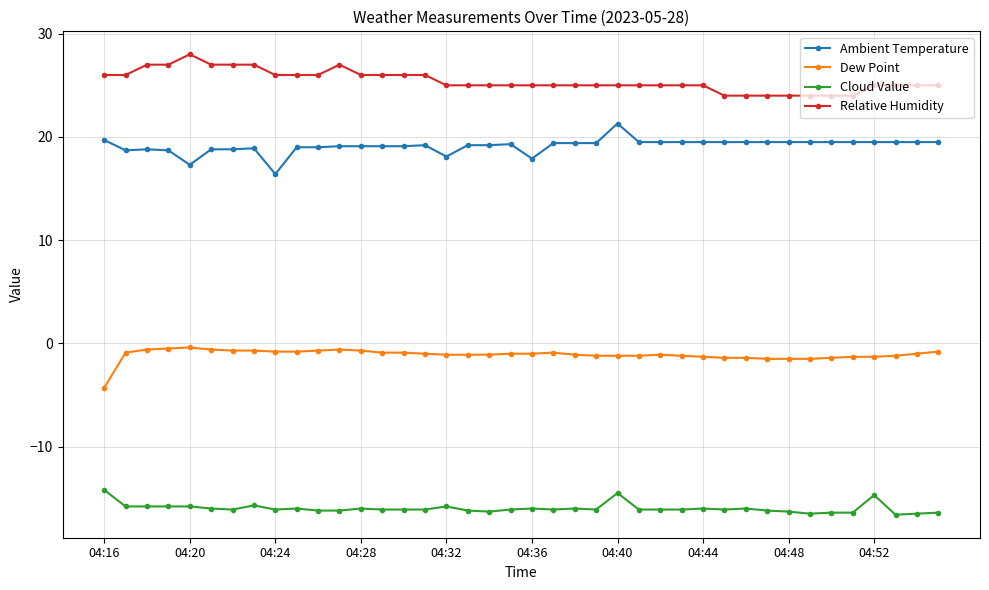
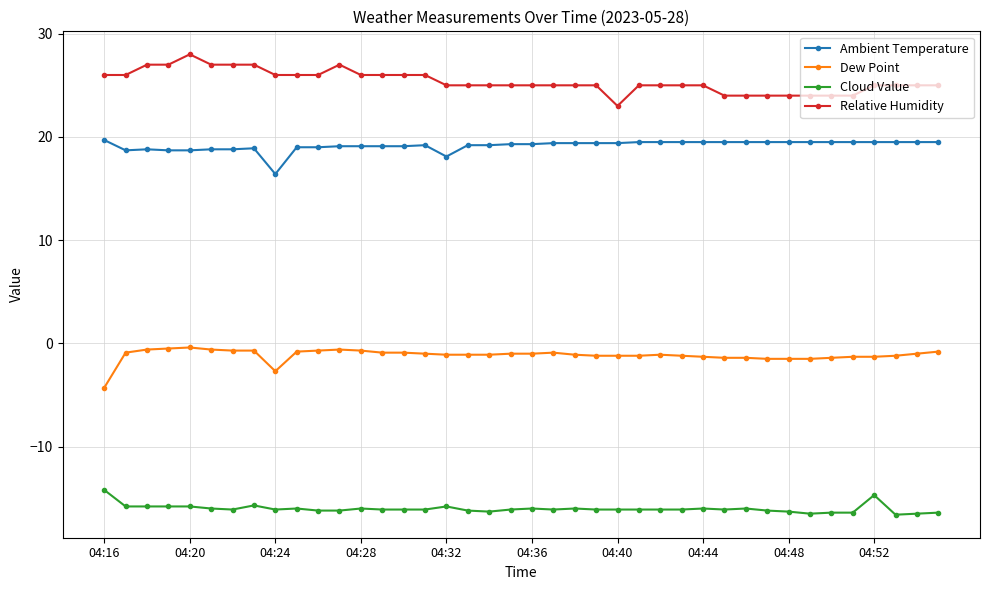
Ambient Temperature, 04:20: 17.3 -> 18.7
Dew Point, 04:24: -0.8 -> -2.7
Ambient Temperature, 04:36: 17.9 -> 19.3
Ambient Temperature, 04:40: 21.3 -> 19.4
Cloud Value, 04:40: -14.5 -> -16.1
Relative Humidity, 04:40: 25 -> 23
